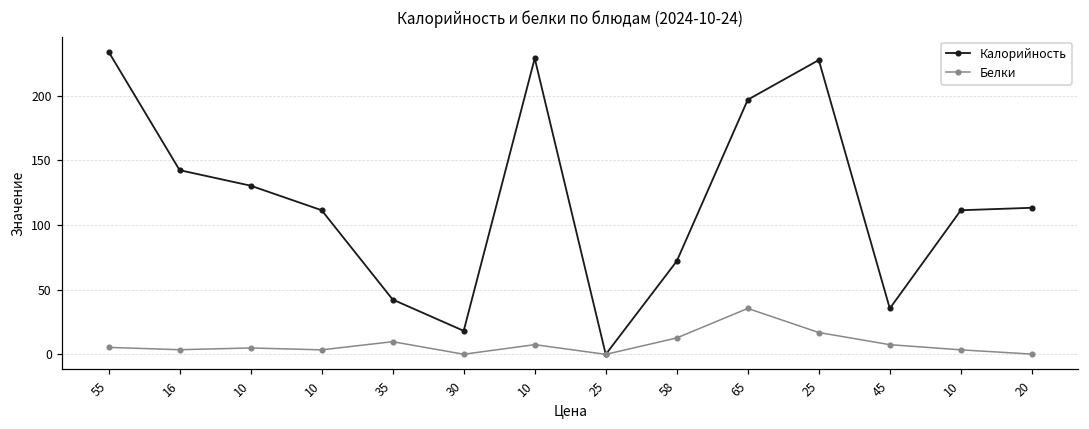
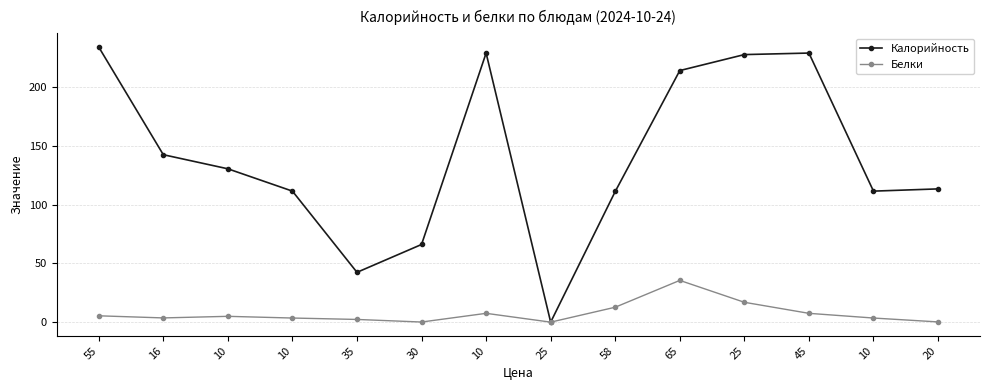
Белки, 35: 10 -> 2
Калорийность, 30: 18 -> 66
Калорийность, 58: 72 -> 111
Калорийность, 65: 197 -> 214
Калорийность, 45: 36 -> 229
